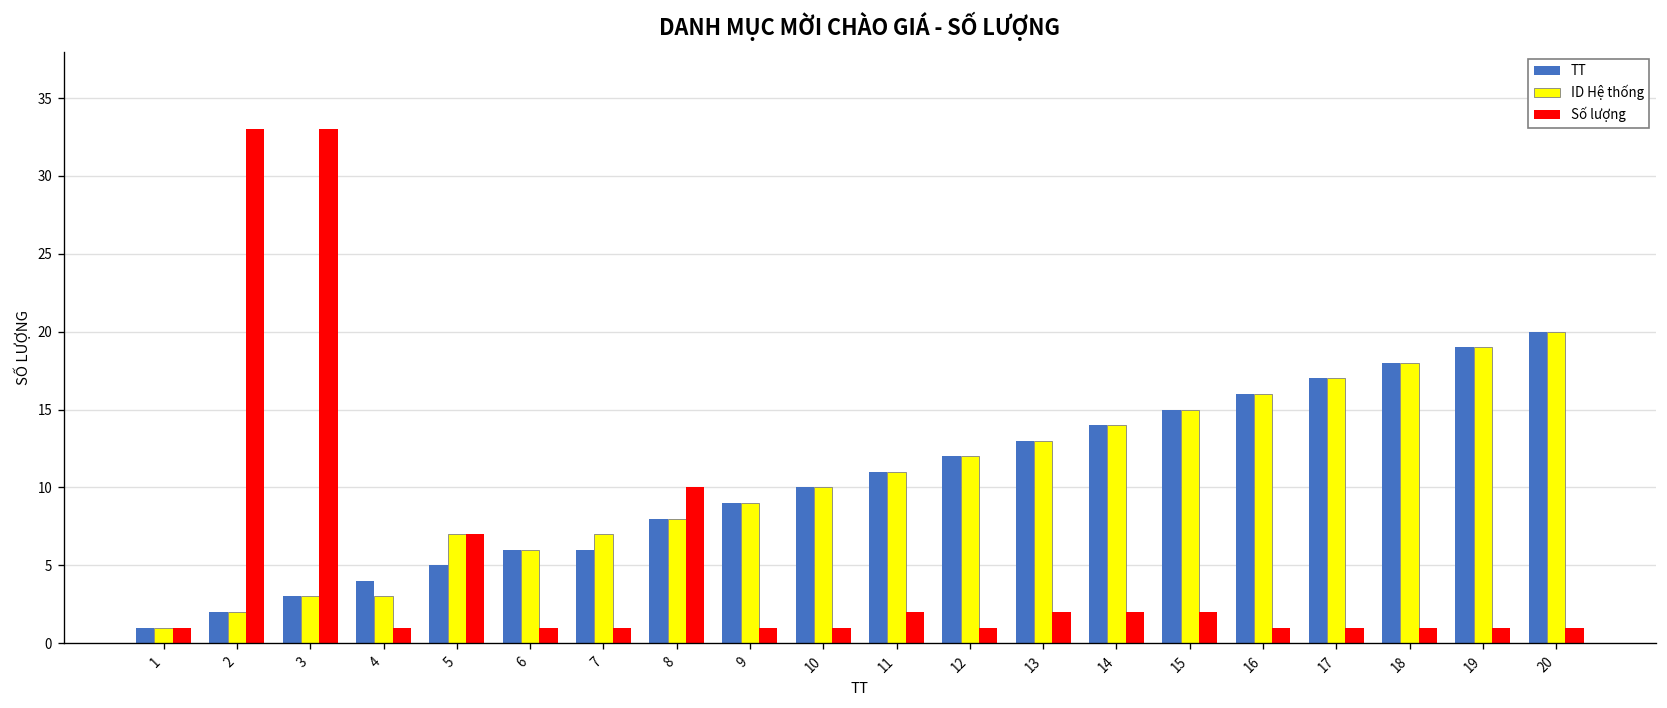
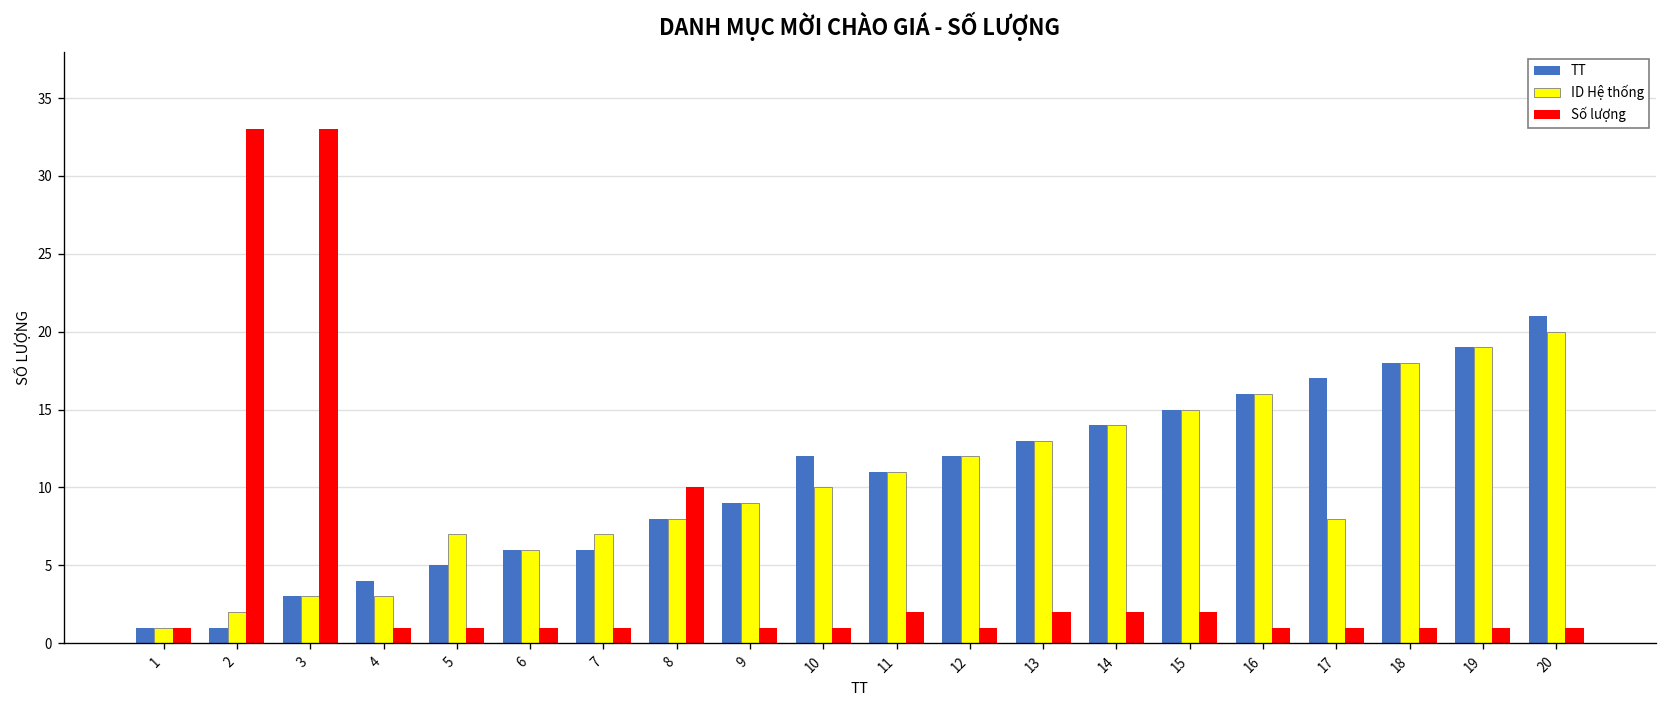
TT, 2: 2 -> 1
Số lượng, 5: 7 -> 1
TT, 10: 10 -> 12
ID Hệ thống, 17: 17 -> 8
TT, 20: 20 -> 21
